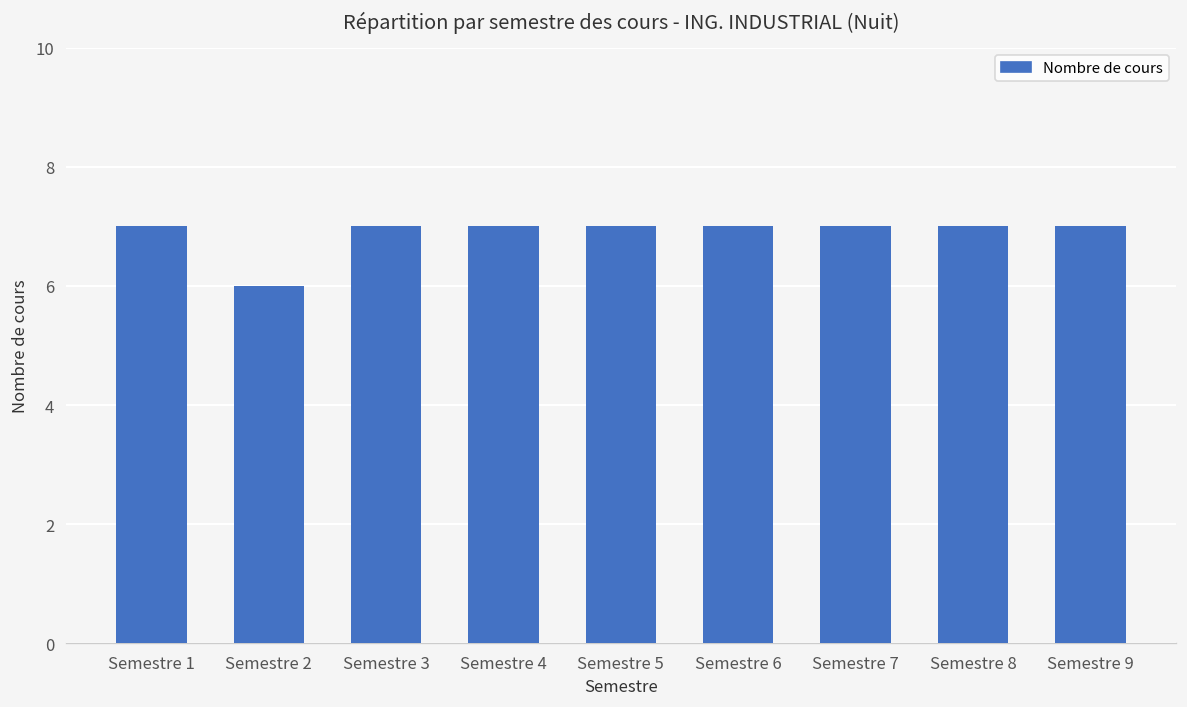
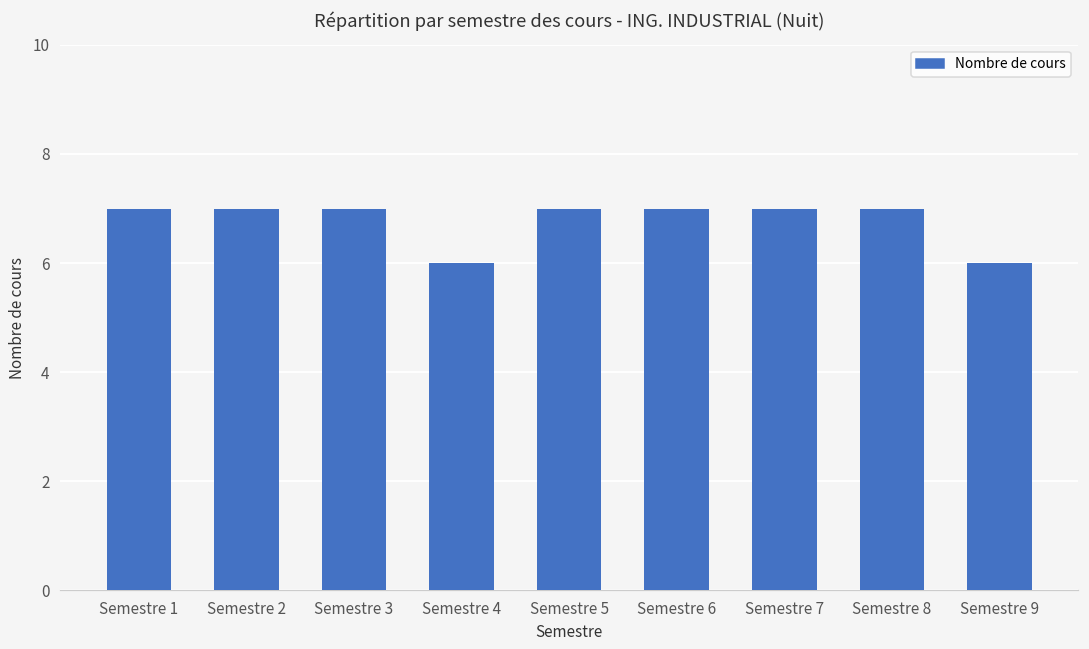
Semestre 2: 6 -> 7
Semestre 4: 7 -> 6
Semestre 9: 7 -> 6
